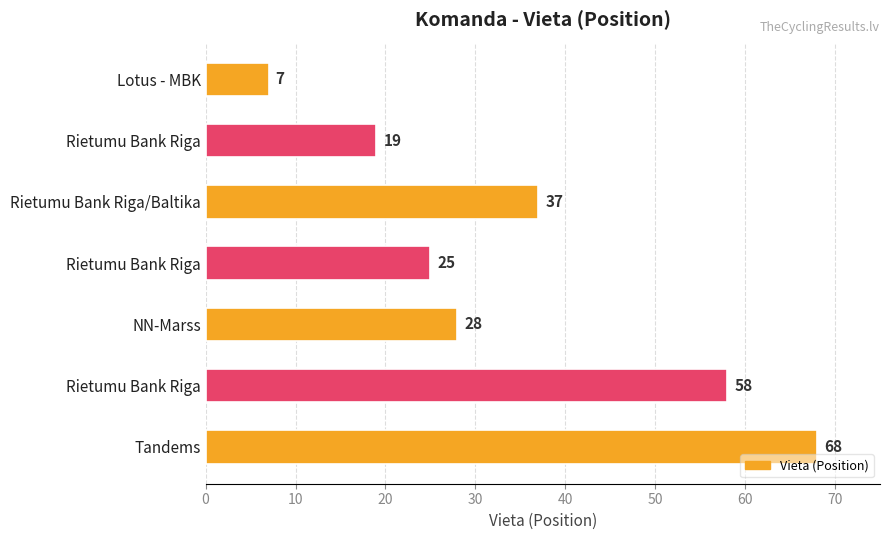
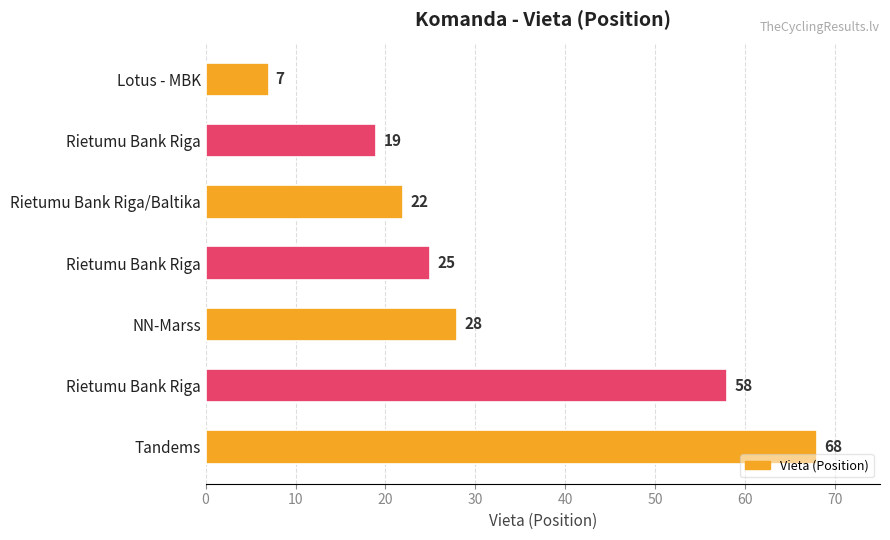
Rietumu Bank Riga/Baltika: 37 -> 22
